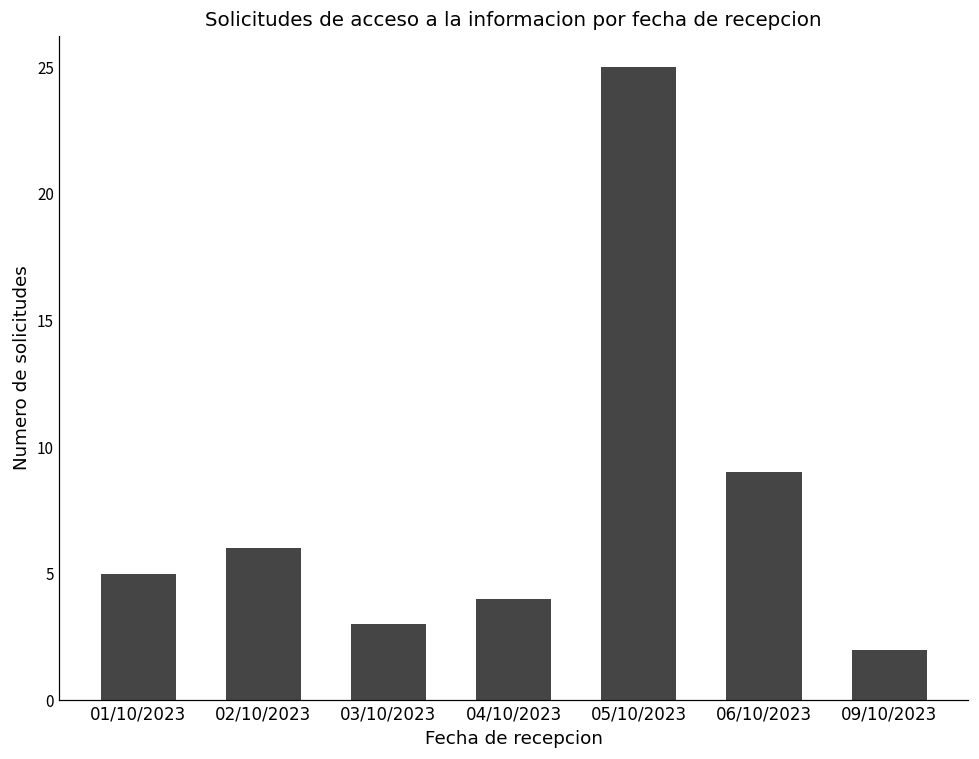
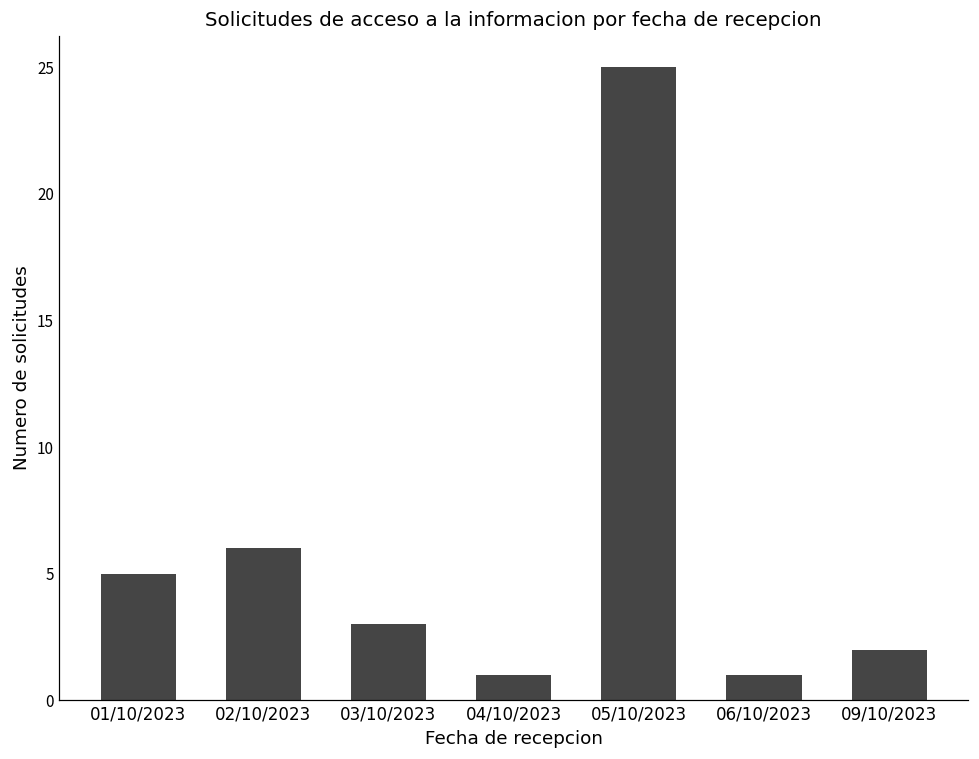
04/10/2023: 4 -> 1
06/10/2023: 9 -> 1
